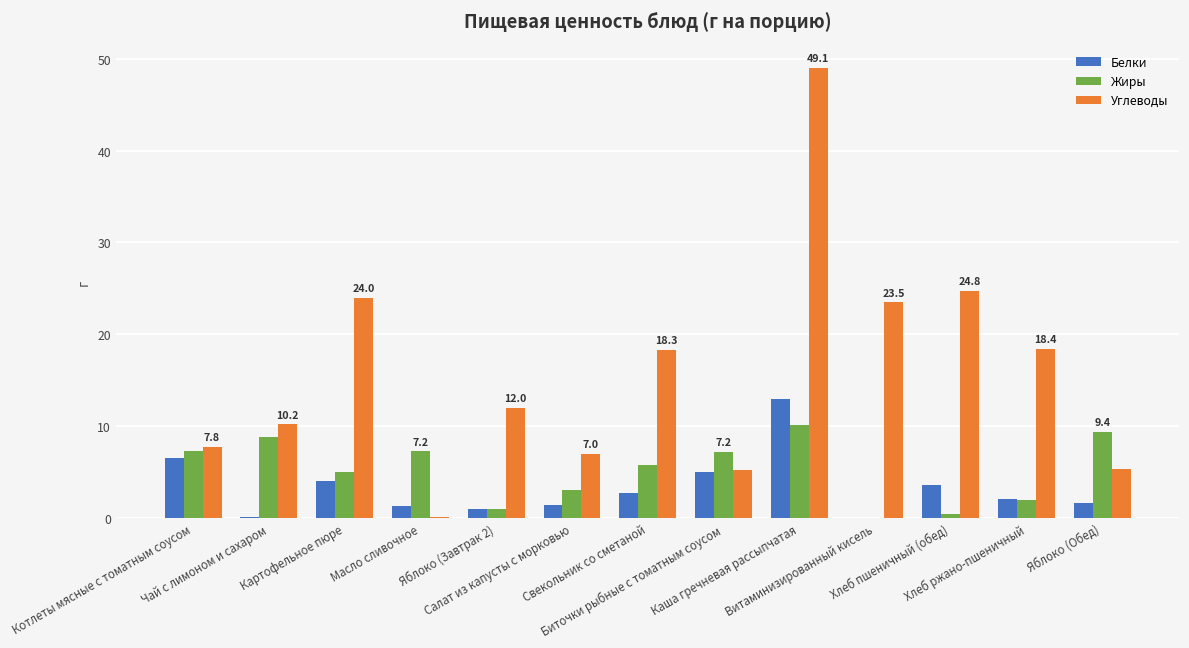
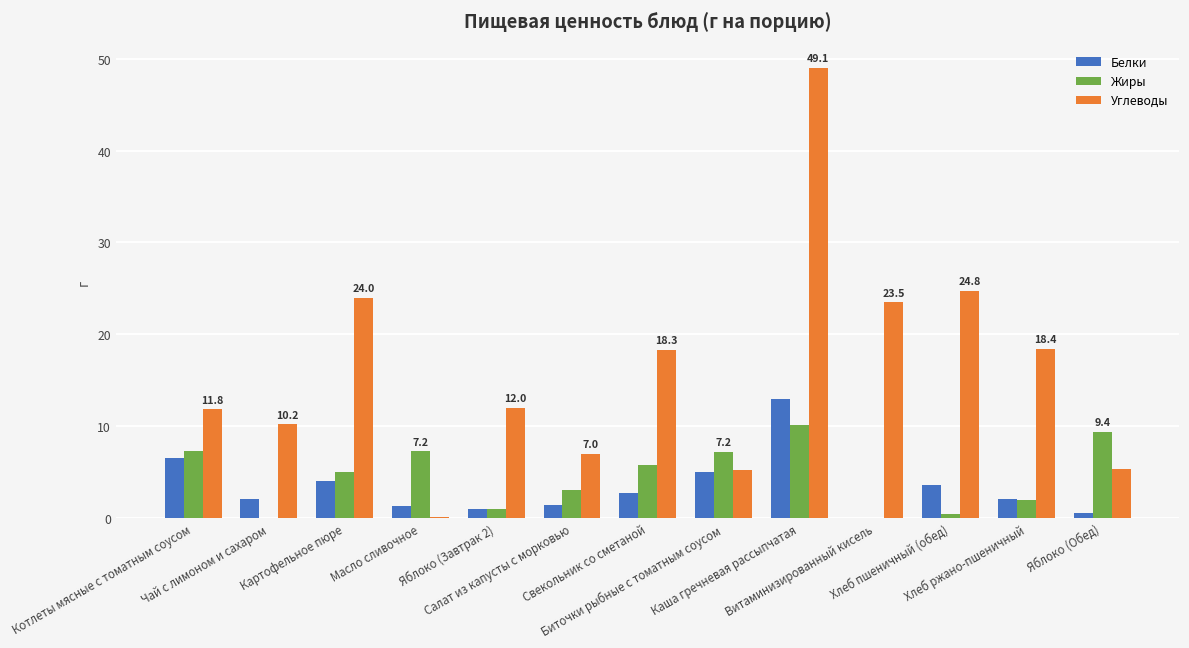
Углеводы, Котлеты мясные с томатным соусом: 7.8 -> 11.8
Белки, Чай с лимоном и сахаром: 0 -> 2
Жиры, Чай с лимоном и сахаром: 9 -> 0
Белки, Яблоко (Обед): 2 -> 1
